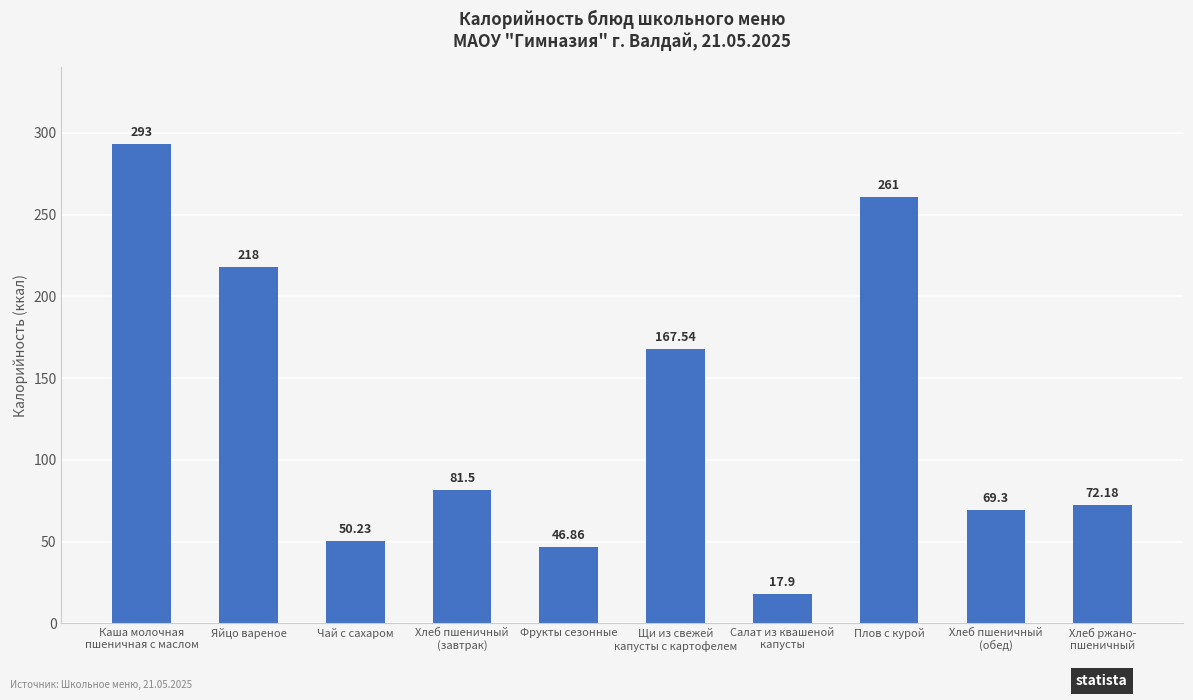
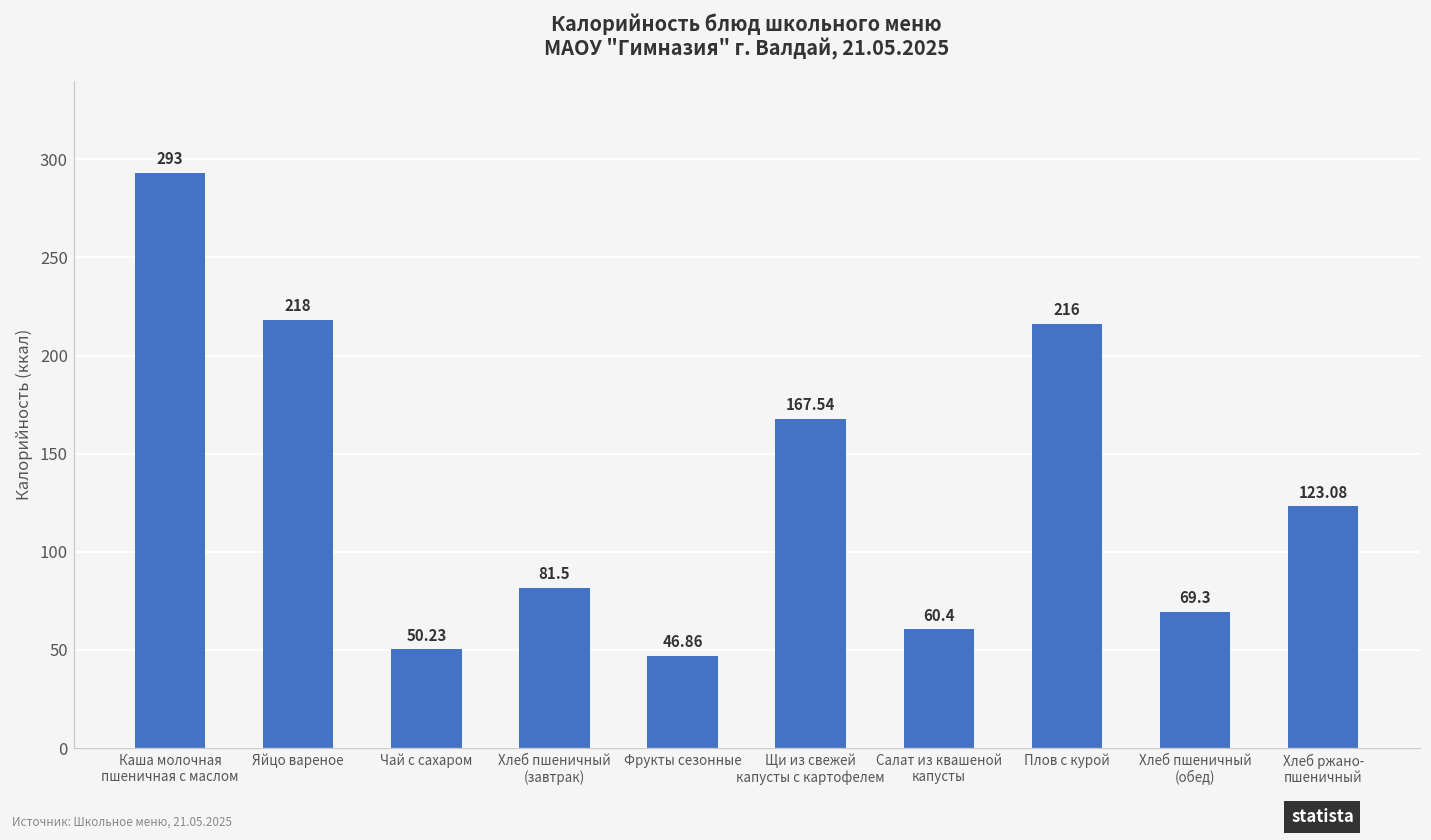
Салат из квашеной капусты: 17.9 -> 60.4
Плов с курой: 261 -> 216
Хлеб ржано- пшеничный: 72.18 -> 123.08
